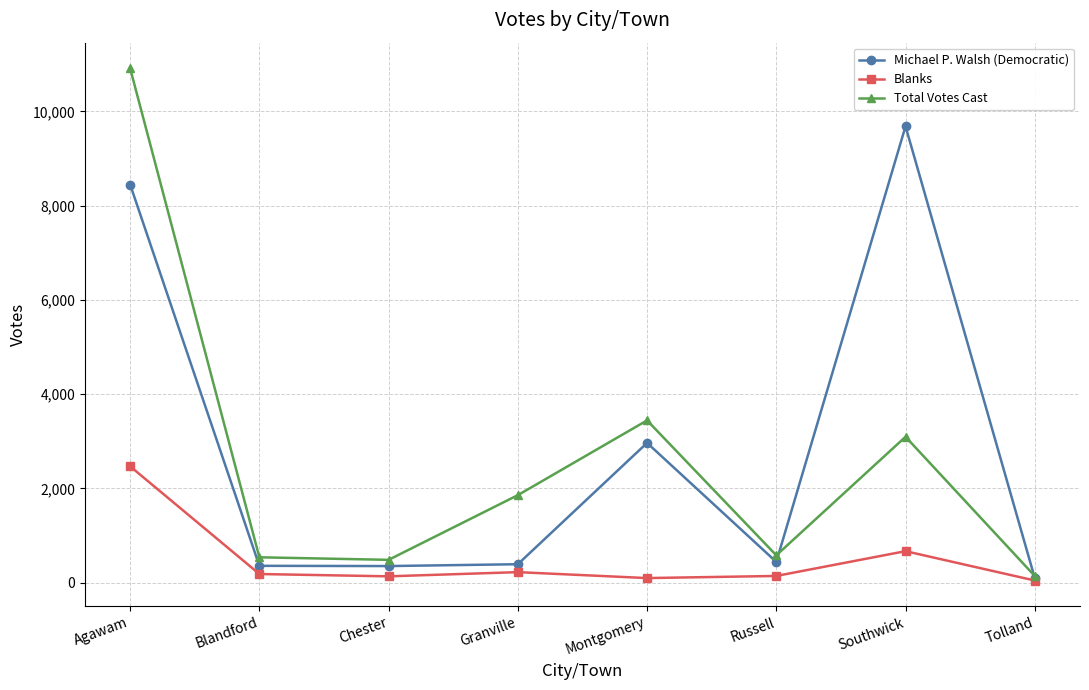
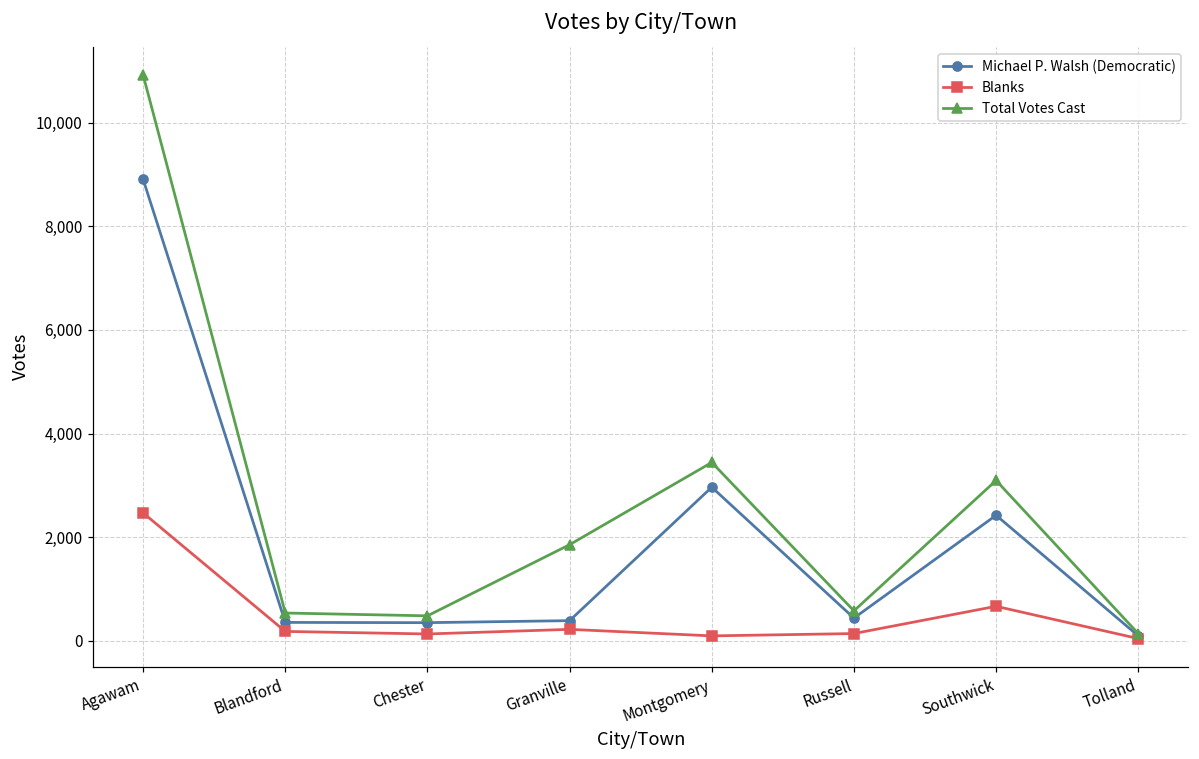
Michael P. Walsh (Democratic), Agawam: 8,400 -> 8,900
Michael P. Walsh (Democratic), Southwick: 9,700 -> 2,400
